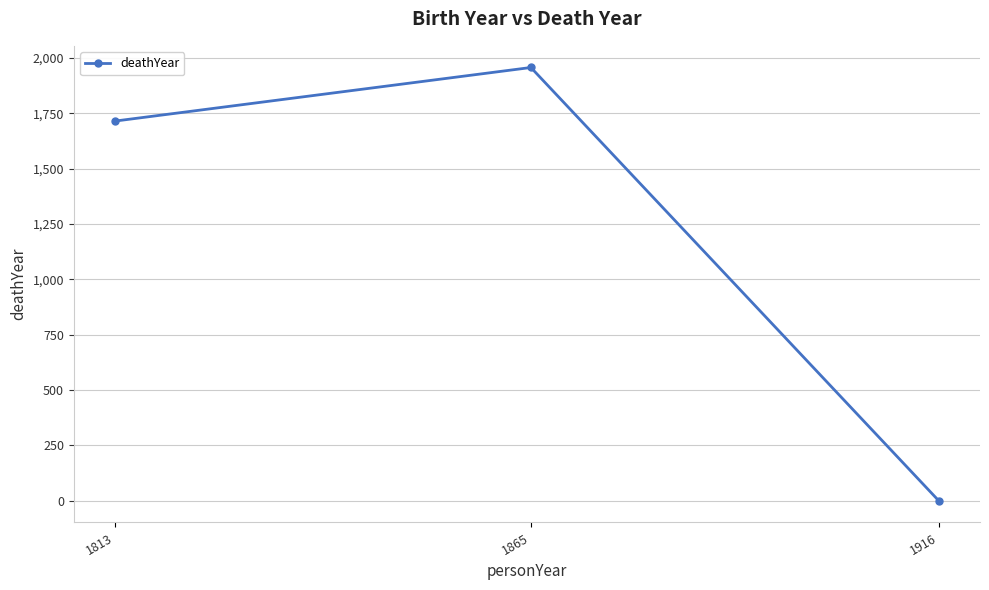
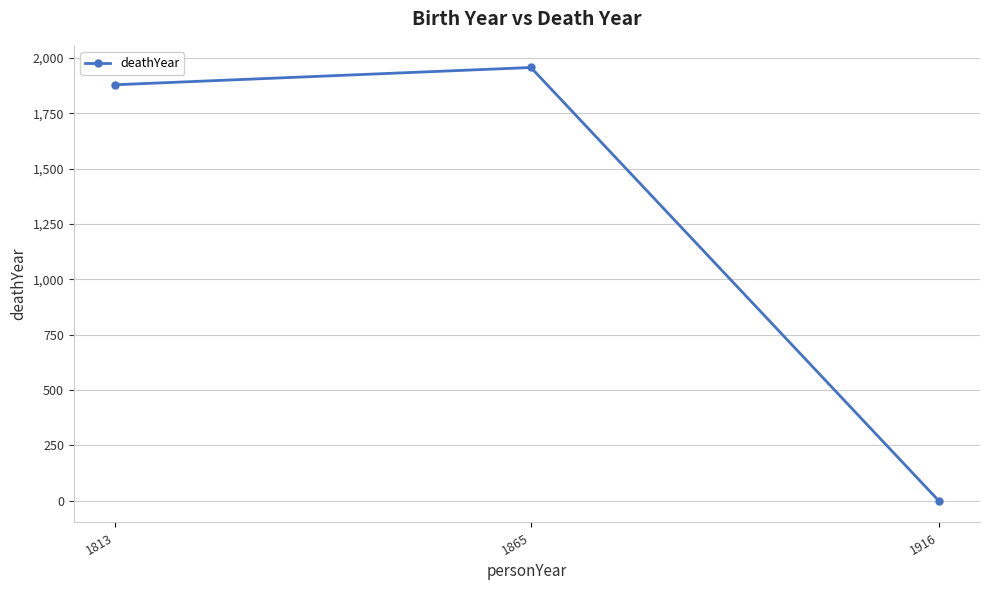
1813: 1,720 -> 1,880
